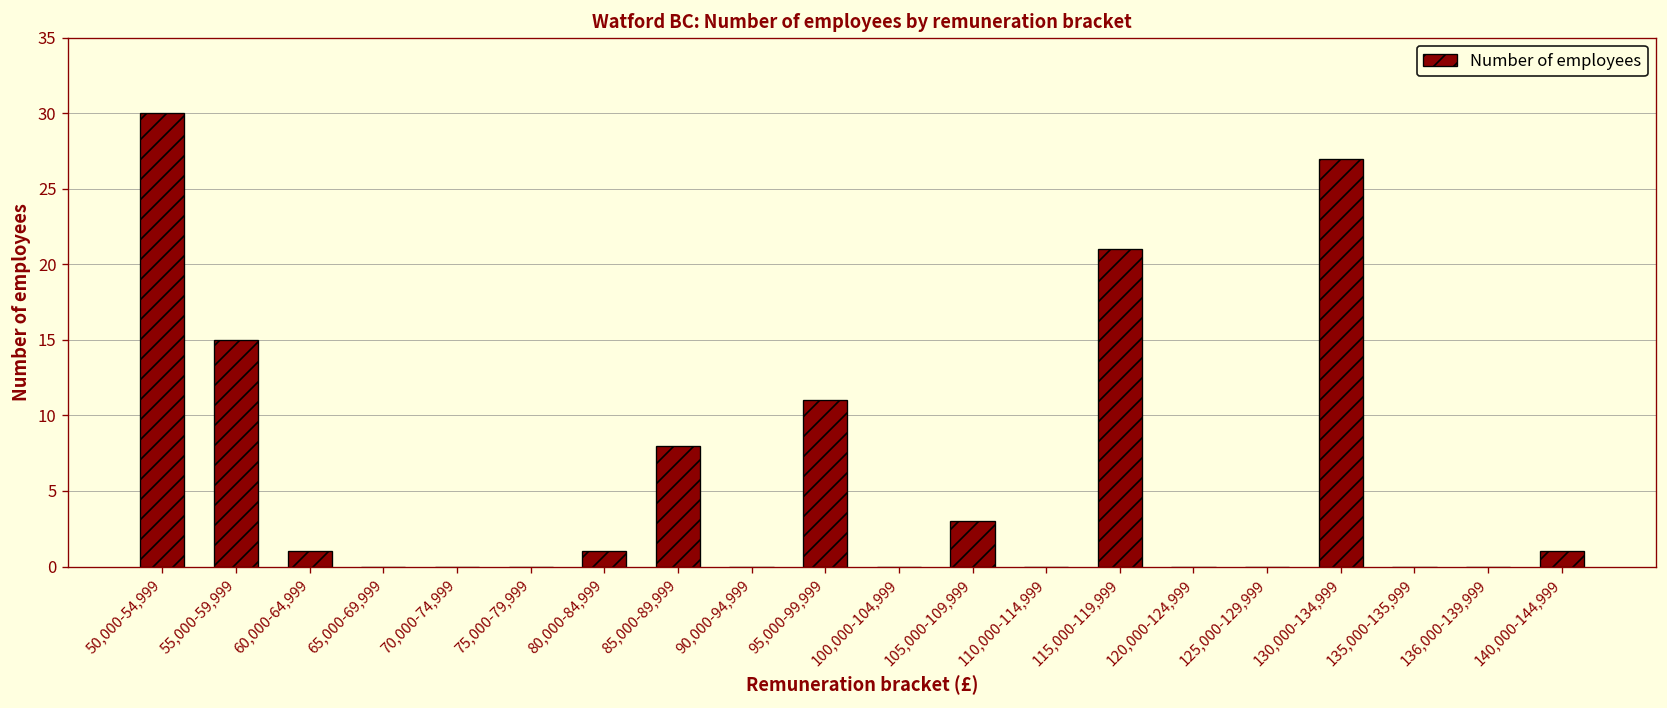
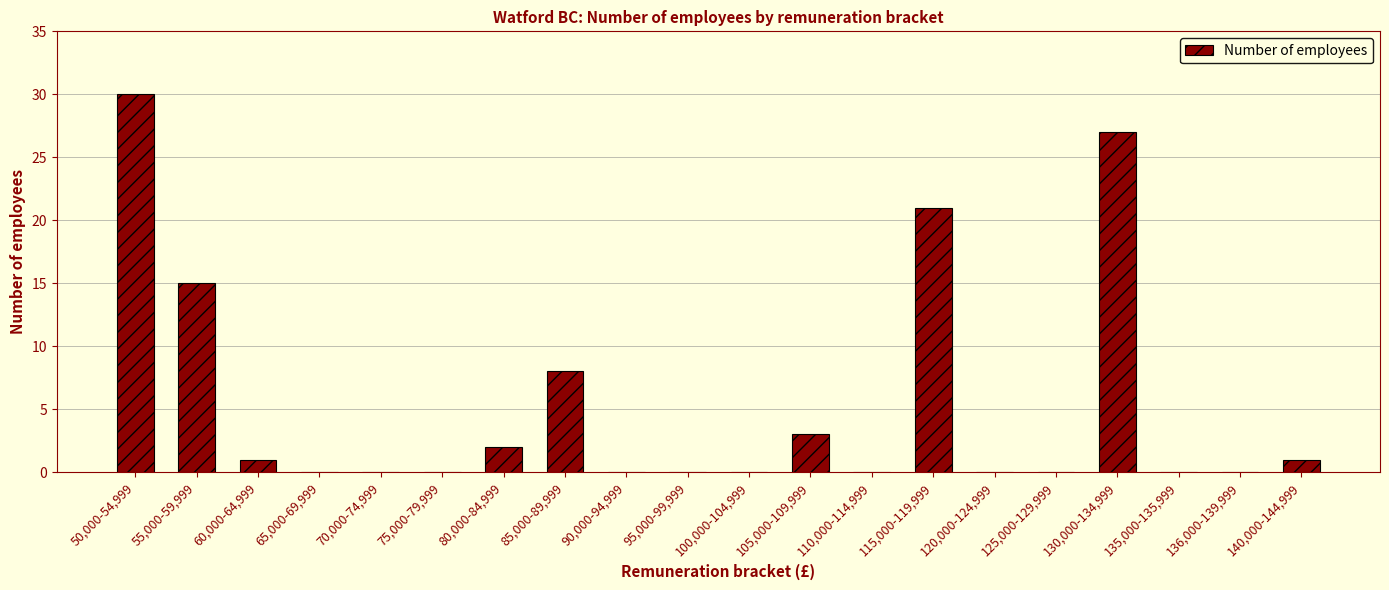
80,000-84,999: 1 -> 2
95,000-99,999: 11 -> 0
